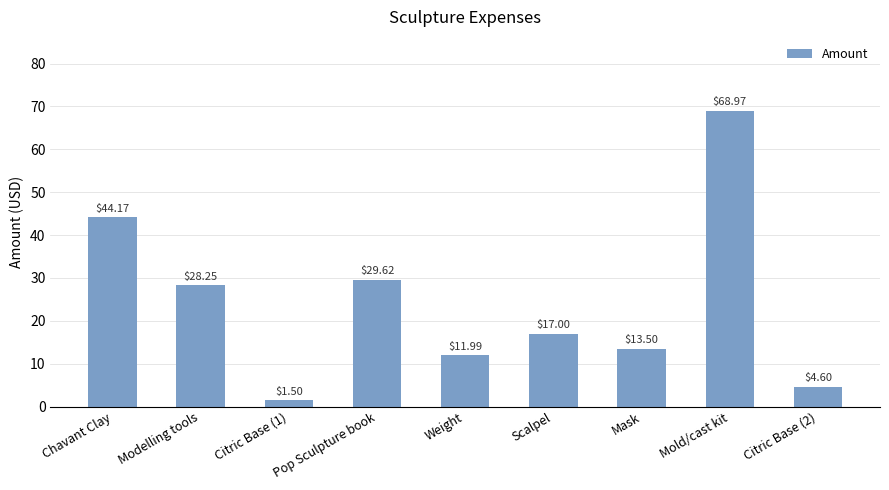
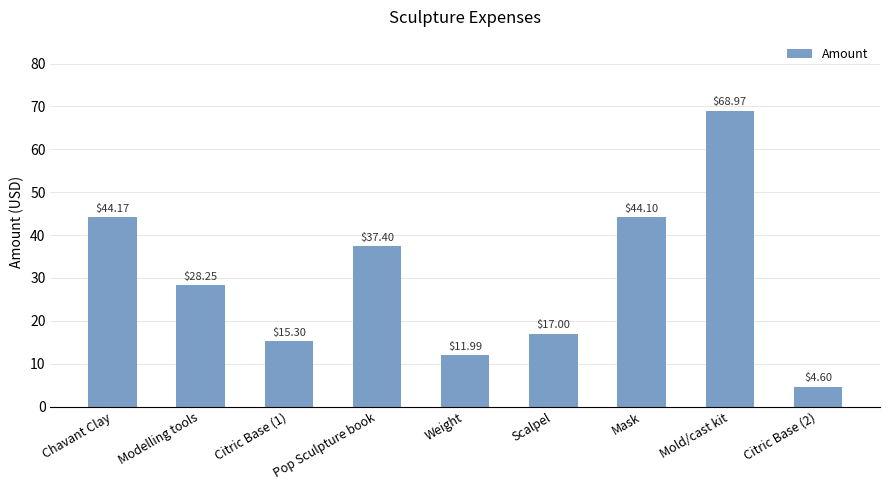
Citric Base (1): $1.50 -> $15.30
Pop Sculpture book: $29.62 -> $37.40
Mask: $13.50 -> $44.10
